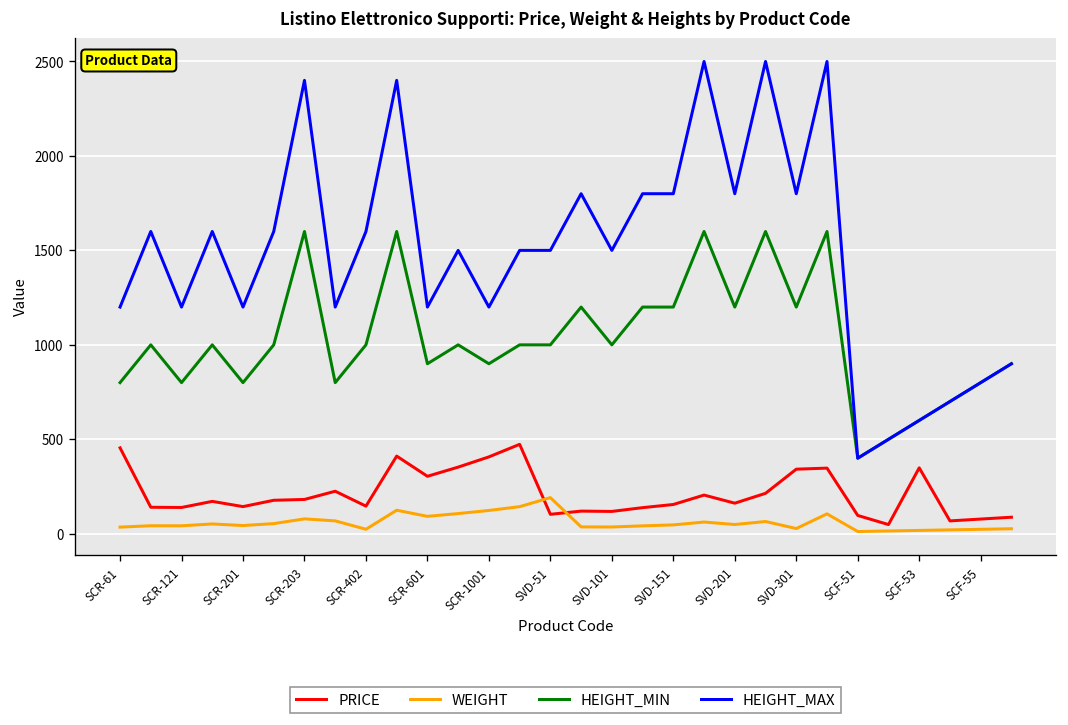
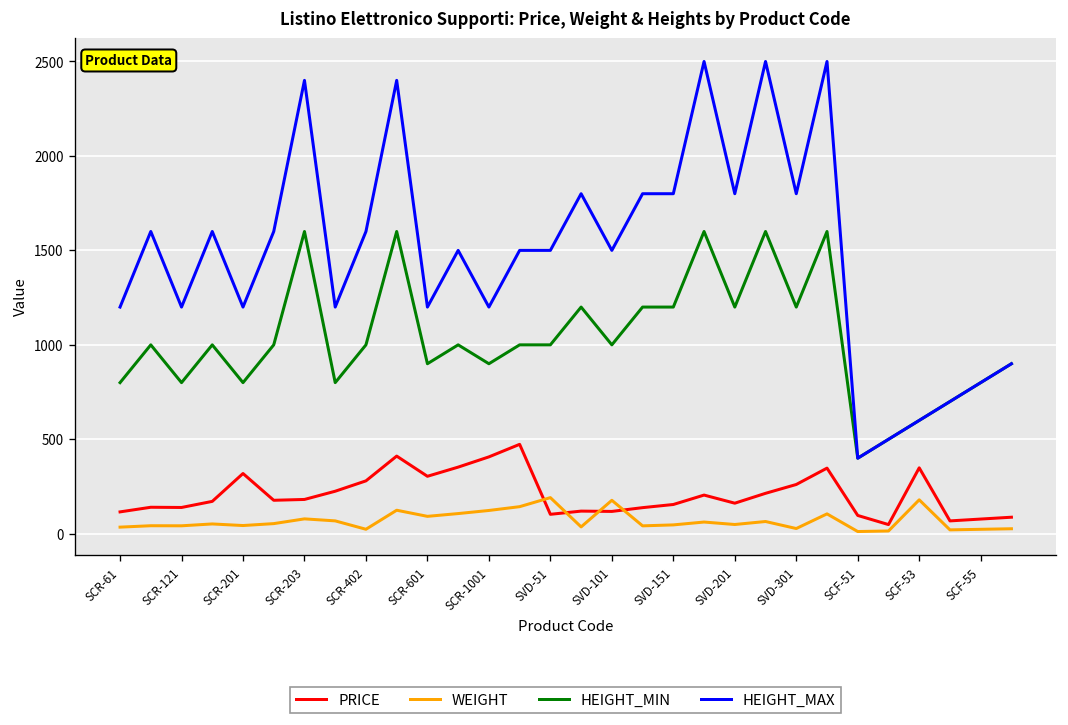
PRICE, SCR-61: 450 -> 120
PRICE, SCR-201: 140 -> 320
PRICE, SCR-402: 150 -> 280
WEIGHT, SVD-101: 40 -> 180
PRICE, SVD-301: 340 -> 260
WEIGHT, SCF-53: 20 -> 180
